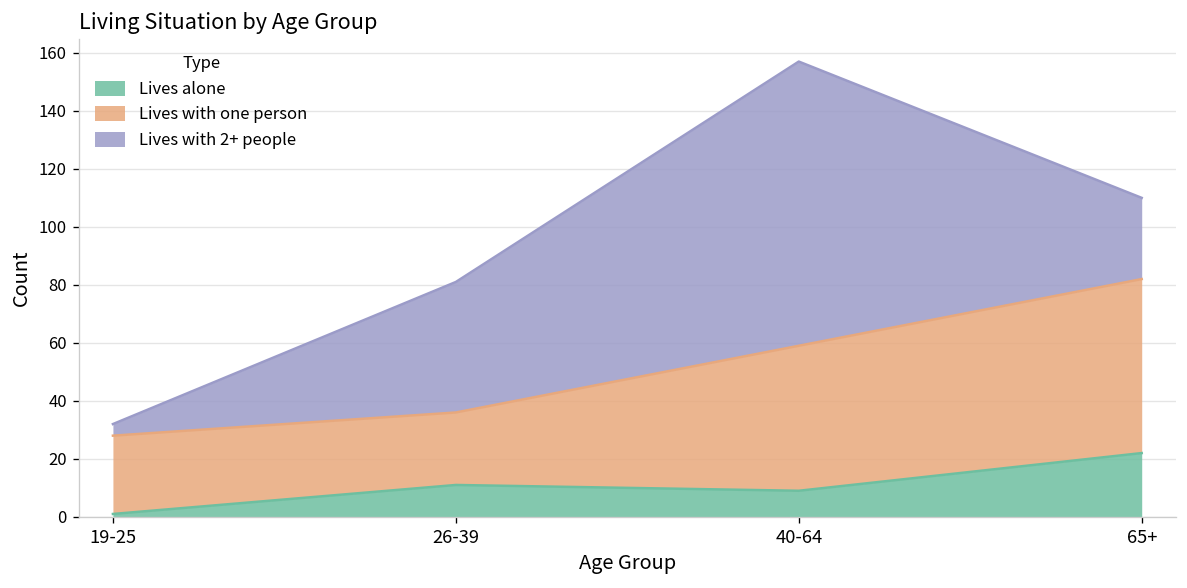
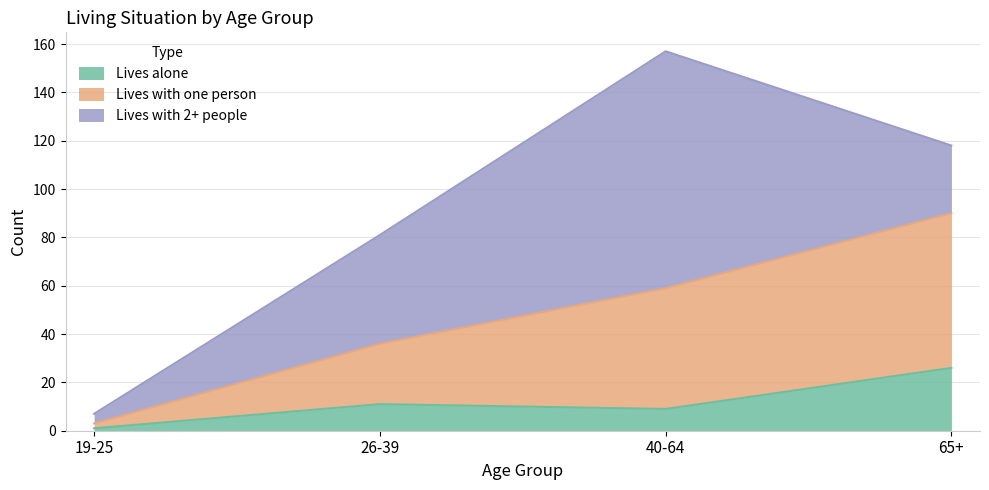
Lives with one person, 19-25: 27 -> 2
Lives alone, 65+: 22 -> 26
Lives with one person, 65+: 60 -> 64
